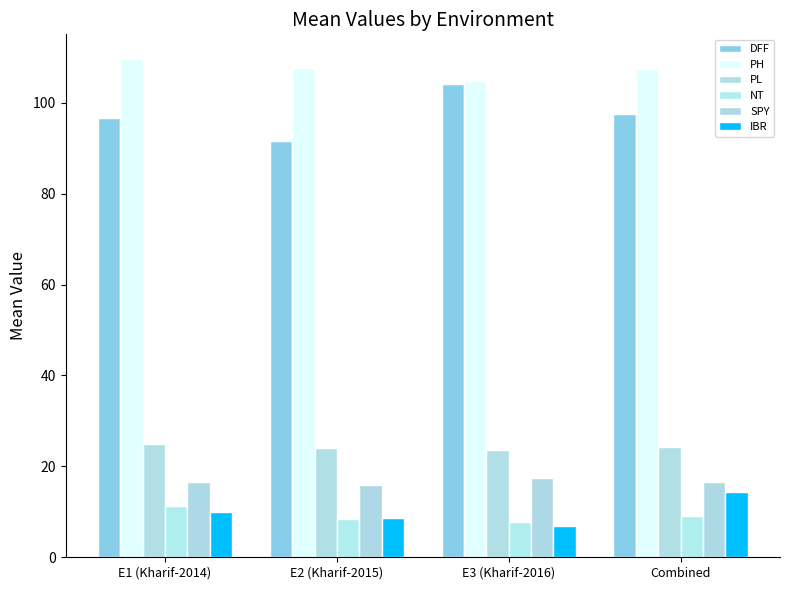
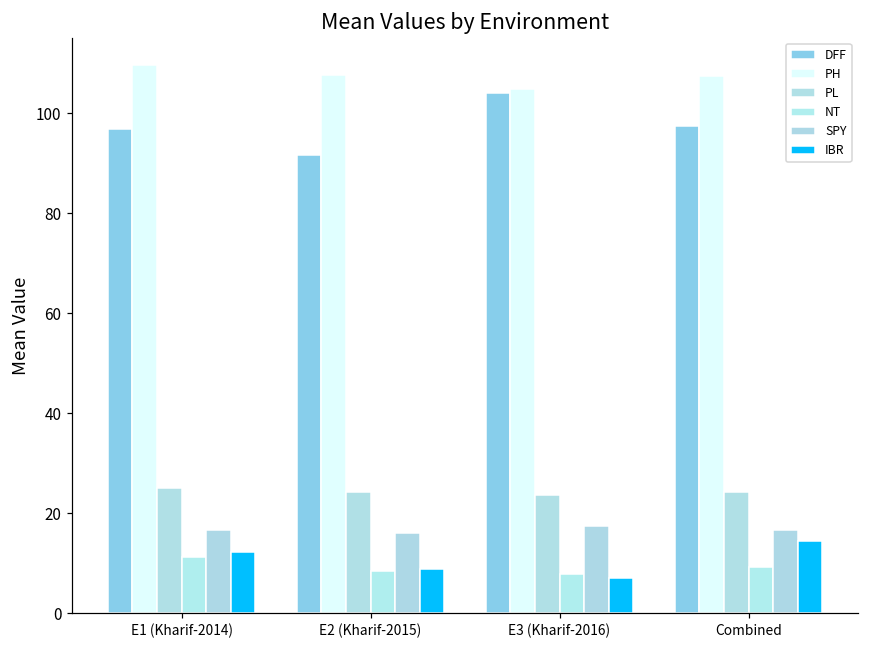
IBR, E1 (Kharif-2014): 10 -> 12
